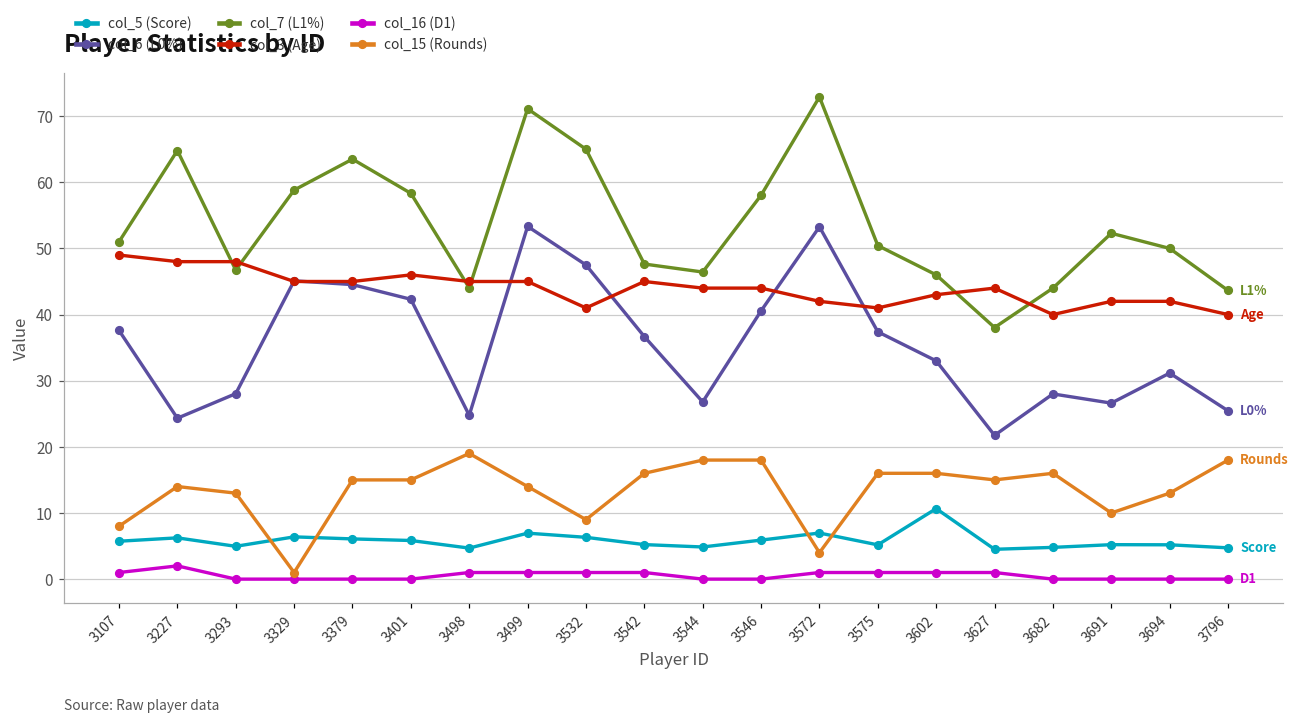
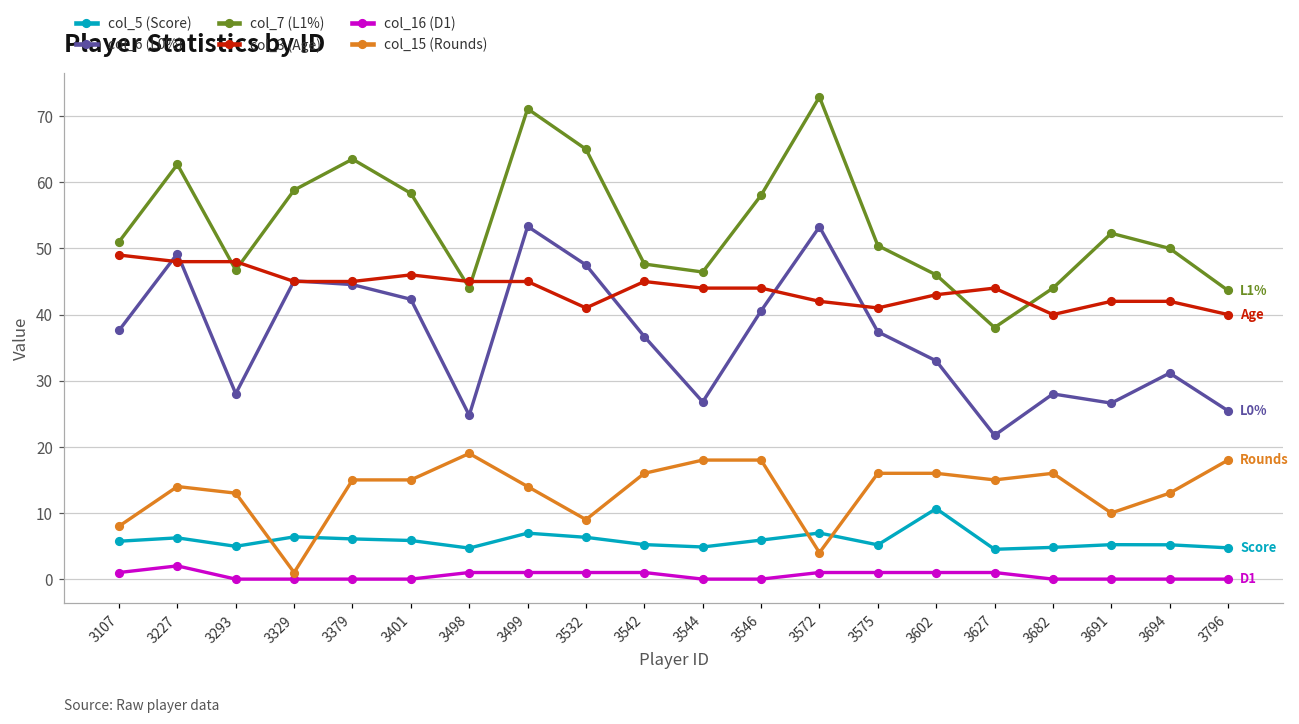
col_6 (L0%), 3227: 24 -> 49
col_7 (L1%), 3227: 65 -> 63
